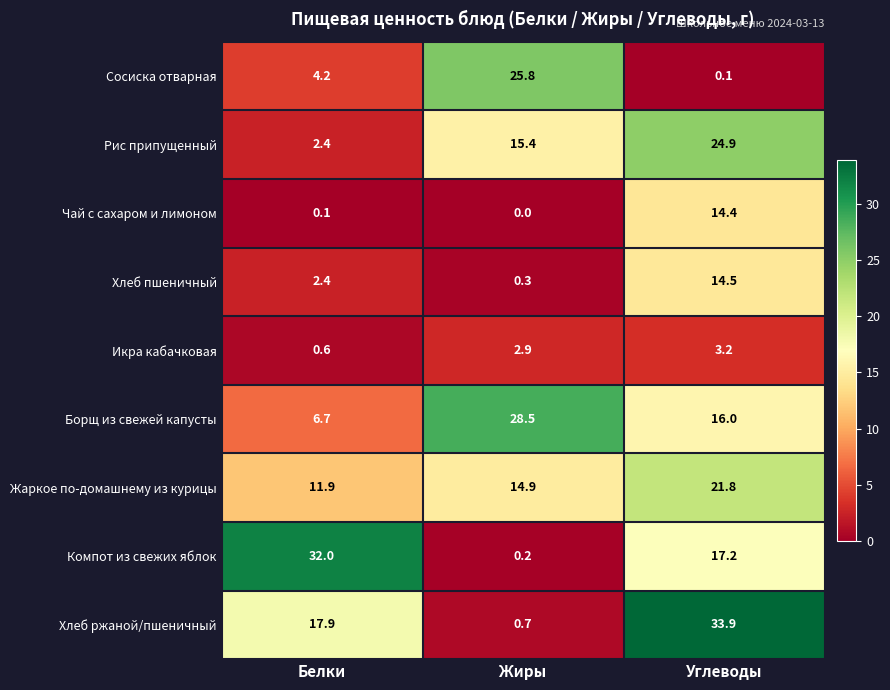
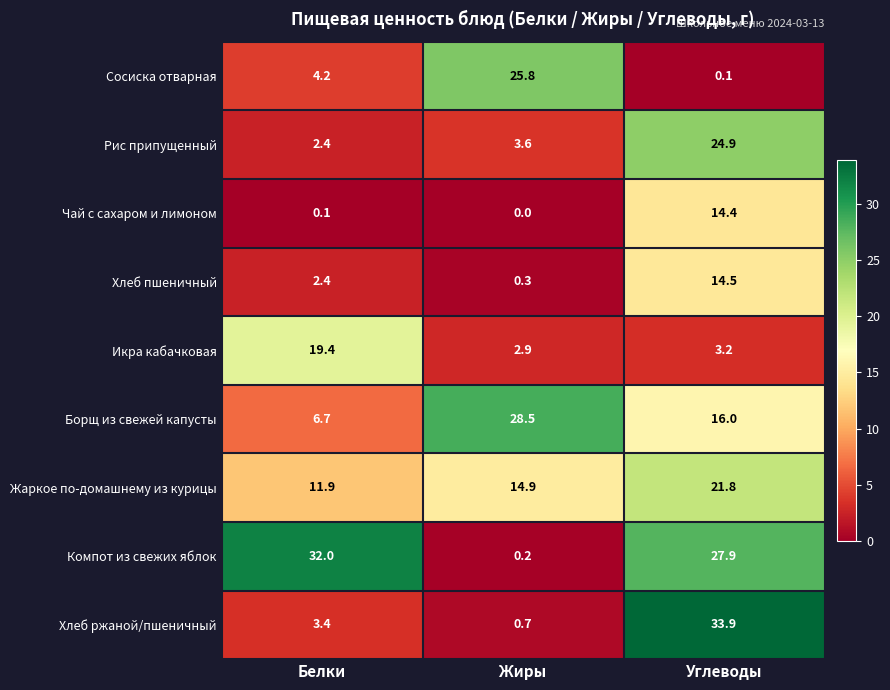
Рис припущенный, Жиры: 15.4 -> 3.6
Икра кабачковая, Белки: 0.6 -> 19.4
Компот из свежих яблок, Углеводы: 17.2 -> 27.9
Хлеб ржаной/пшеничный, Белки: 17.9 -> 3.4
